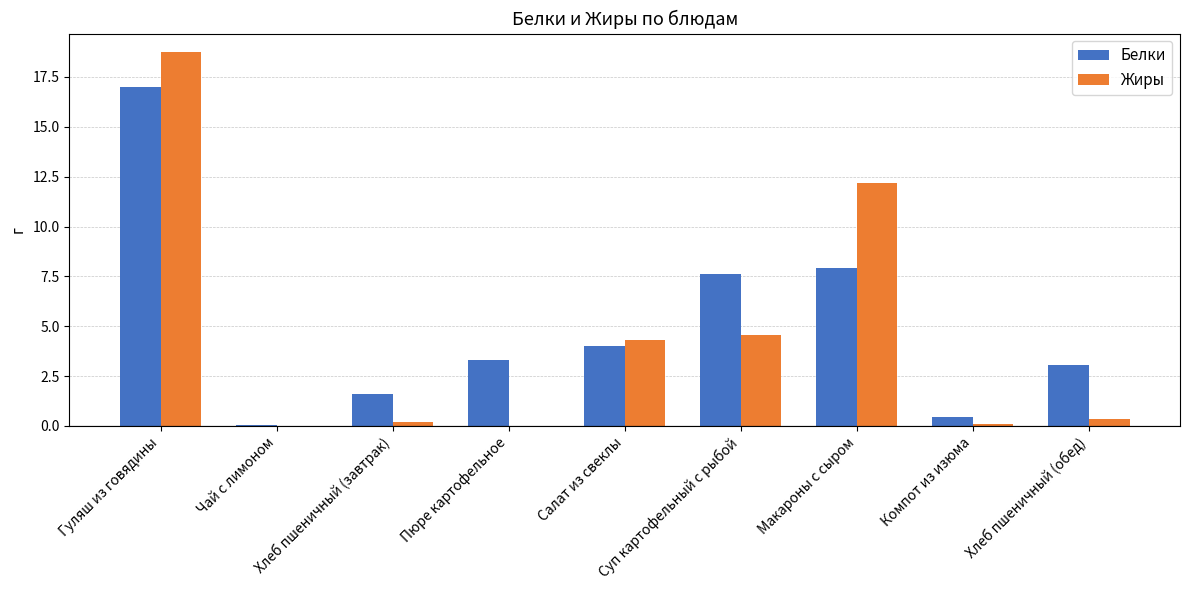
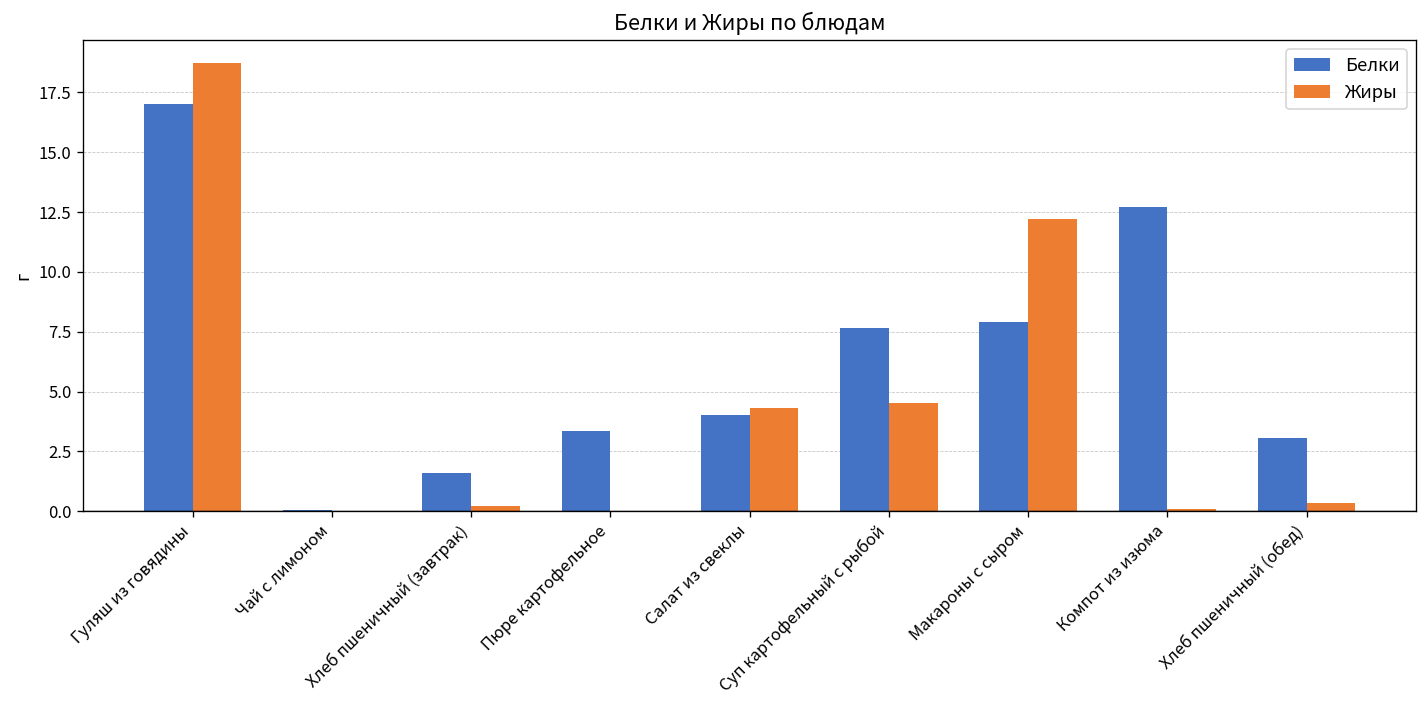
Белки, Компот из изюма: 0.5 -> 12.7
